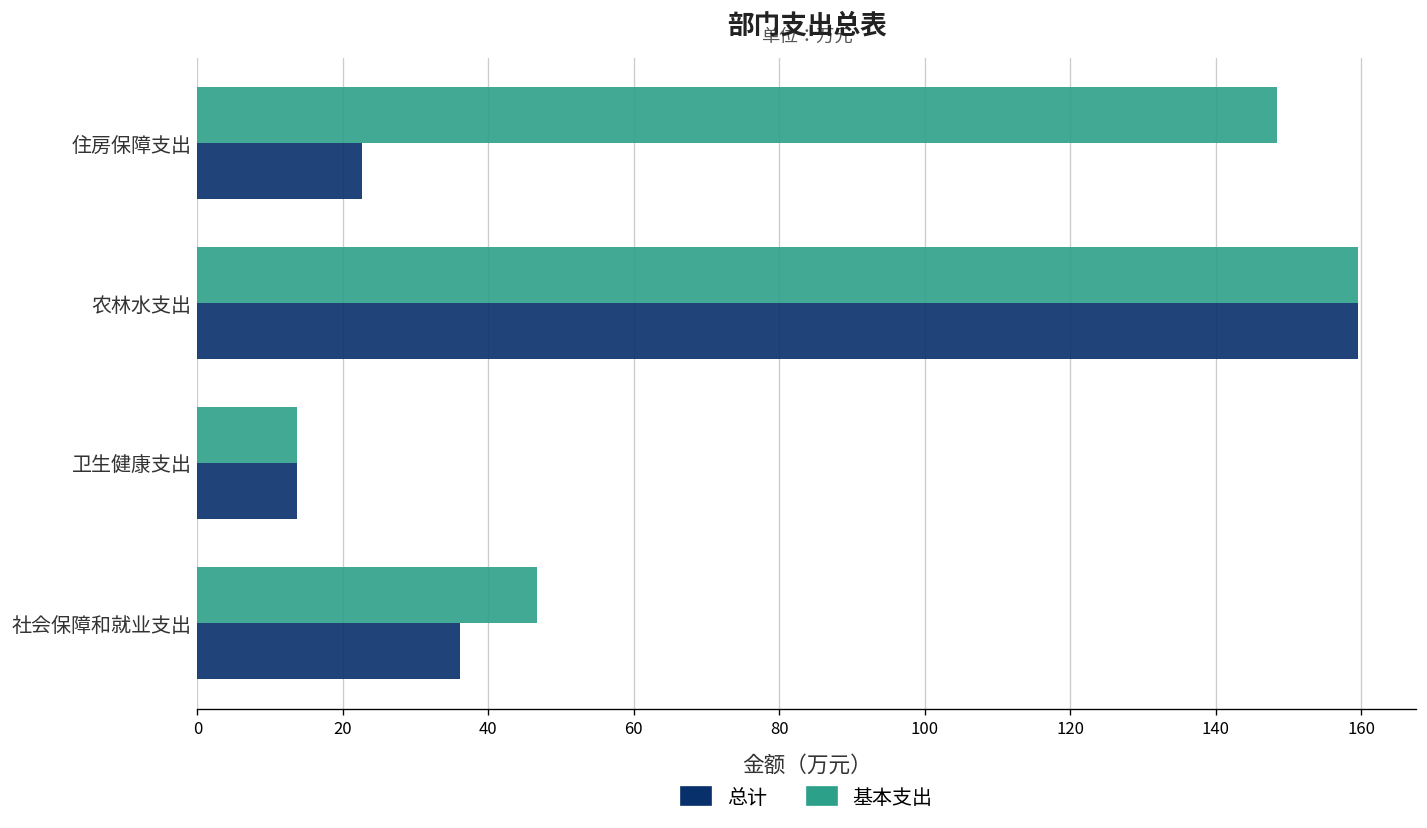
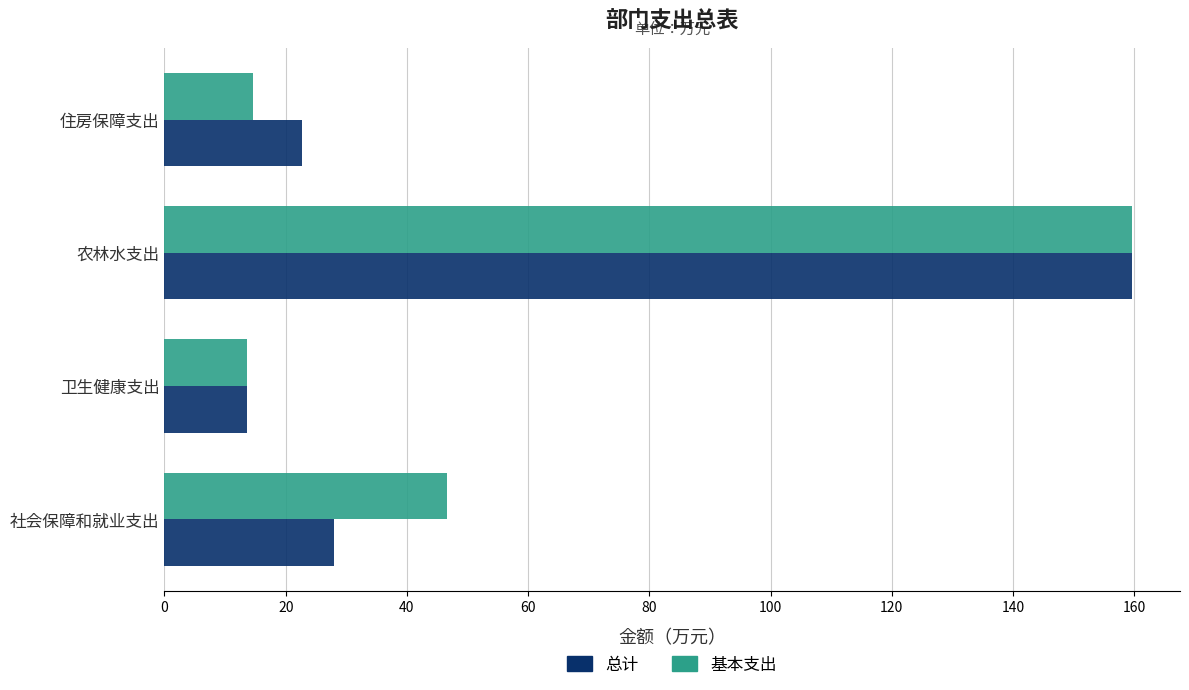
基本支出, 住房保障支出: 148 -> 15
总计, 社会保障和就业支出: 36 -> 28
